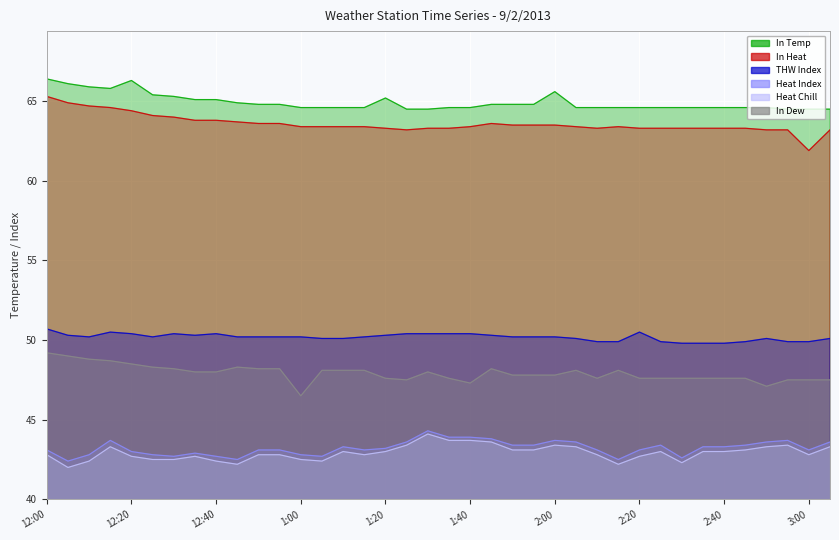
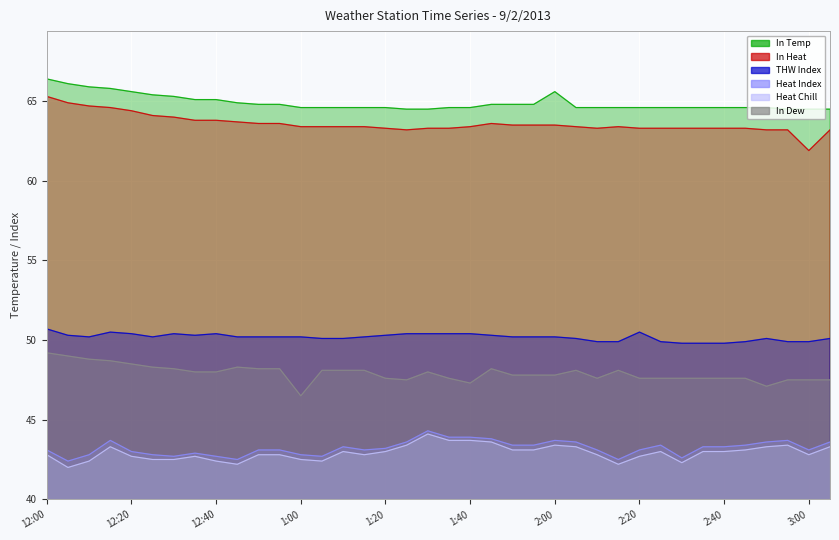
In Temp, 12:20: 66.3 -> 65.6
In Temp, 1:20: 65.2 -> 64.6
